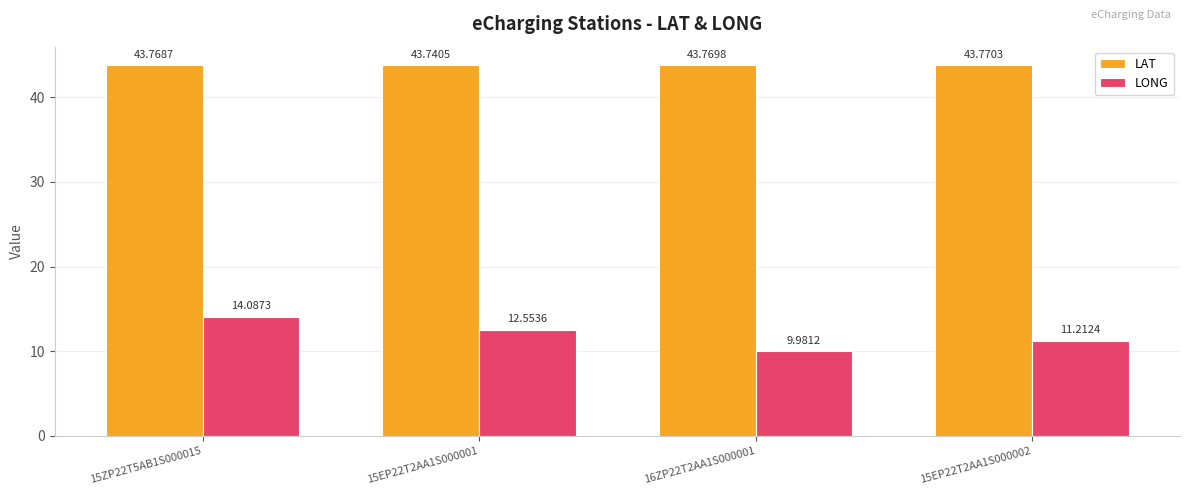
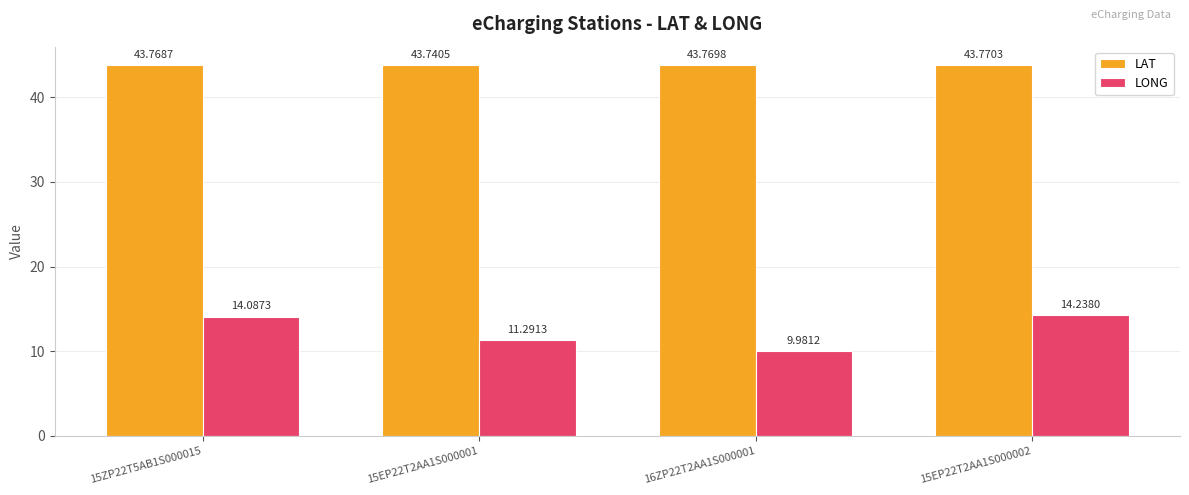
LONG, 15EP22T2AA1S000001: 12.5536 -> 11.2913
LONG, 15EP22T2AA1S000002: 11.2124 -> 14.2380
